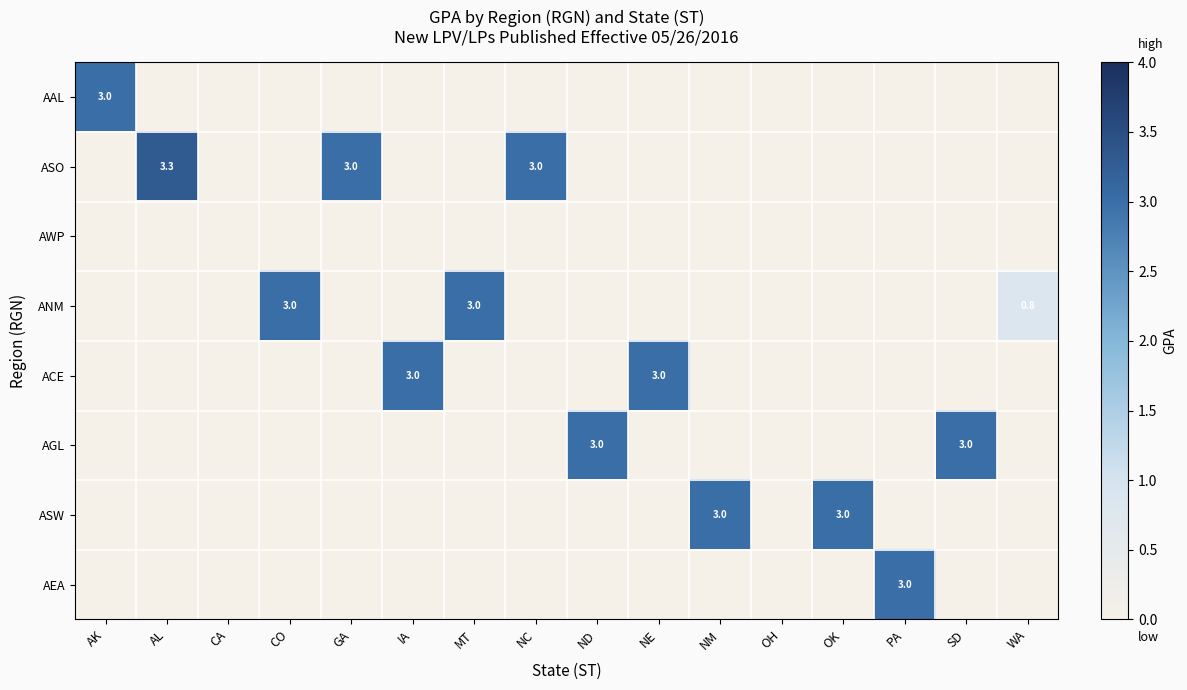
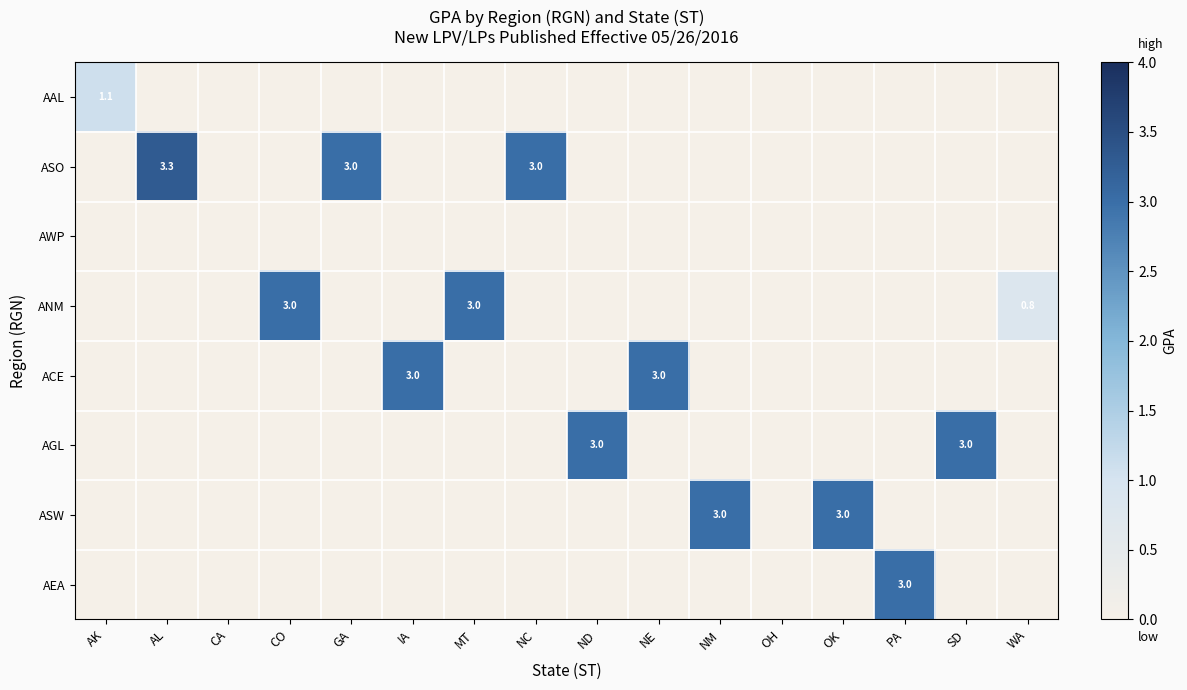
AAL, AK: 3.0 -> 1.1
